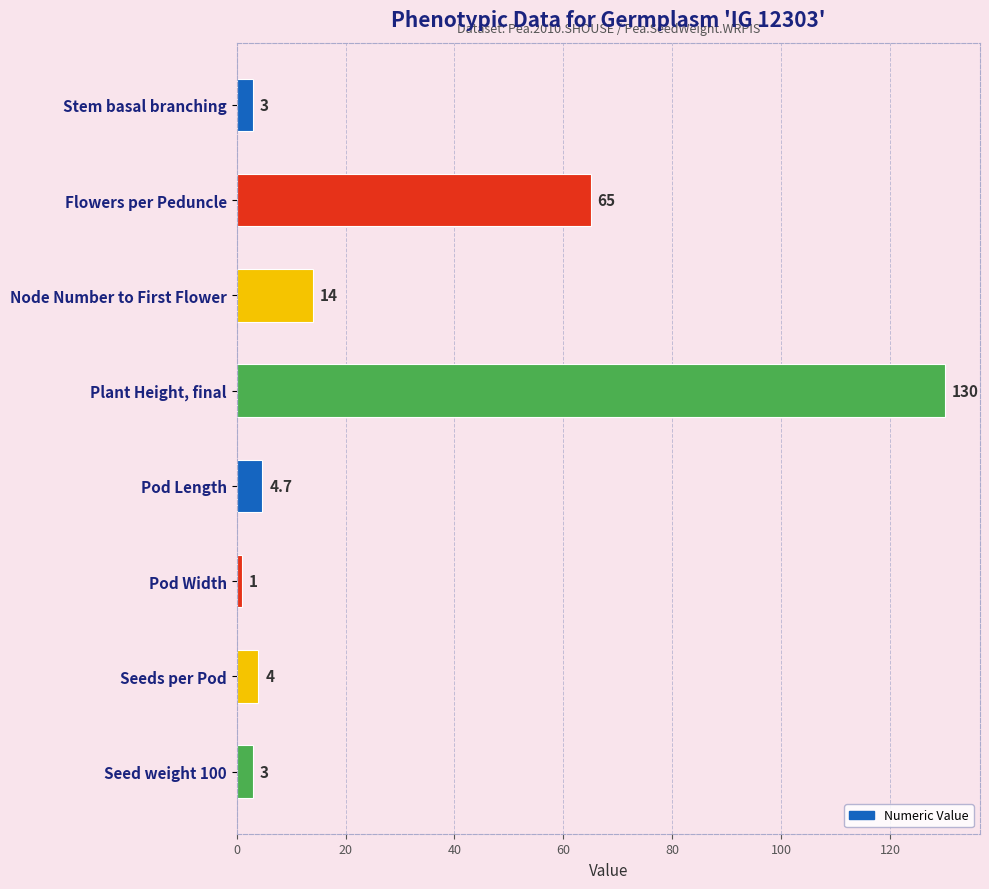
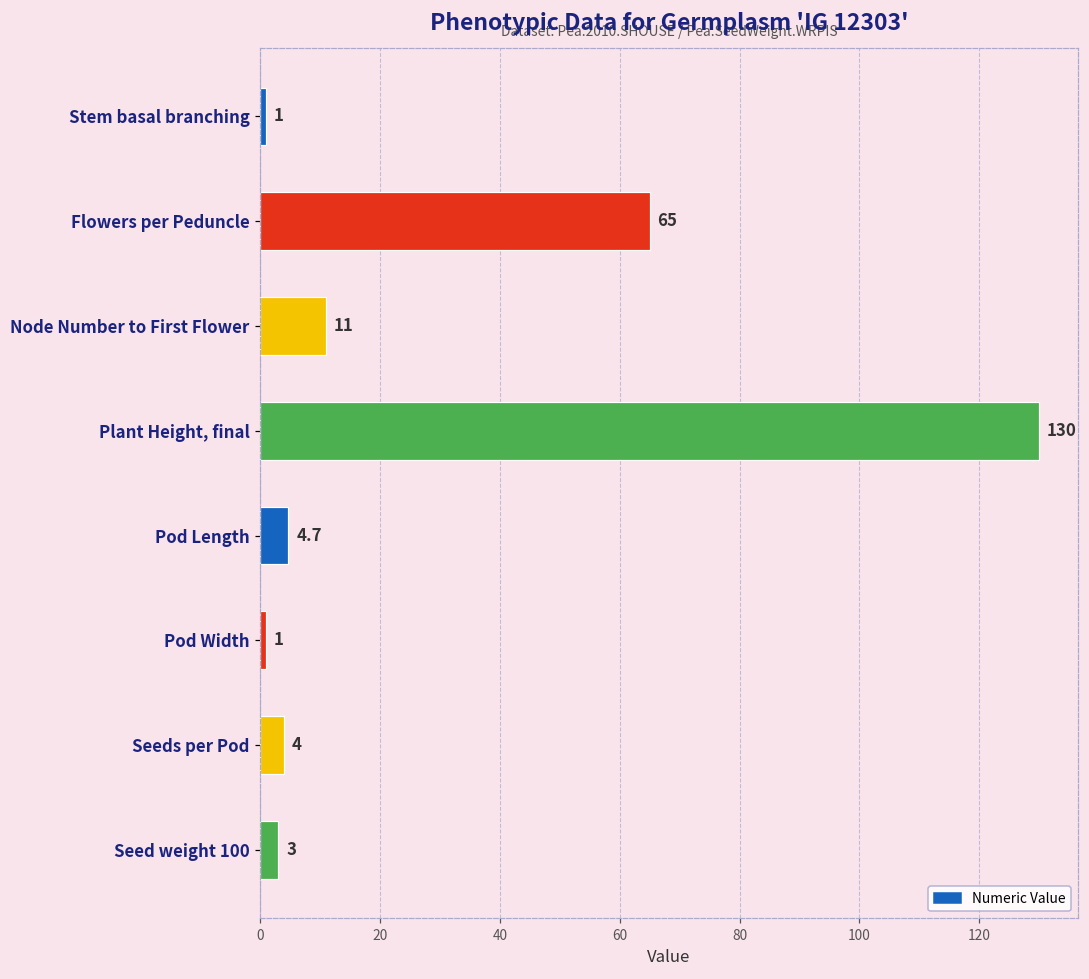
Stem basal branching: 3 -> 1
Node Number to First Flower: 14 -> 11
